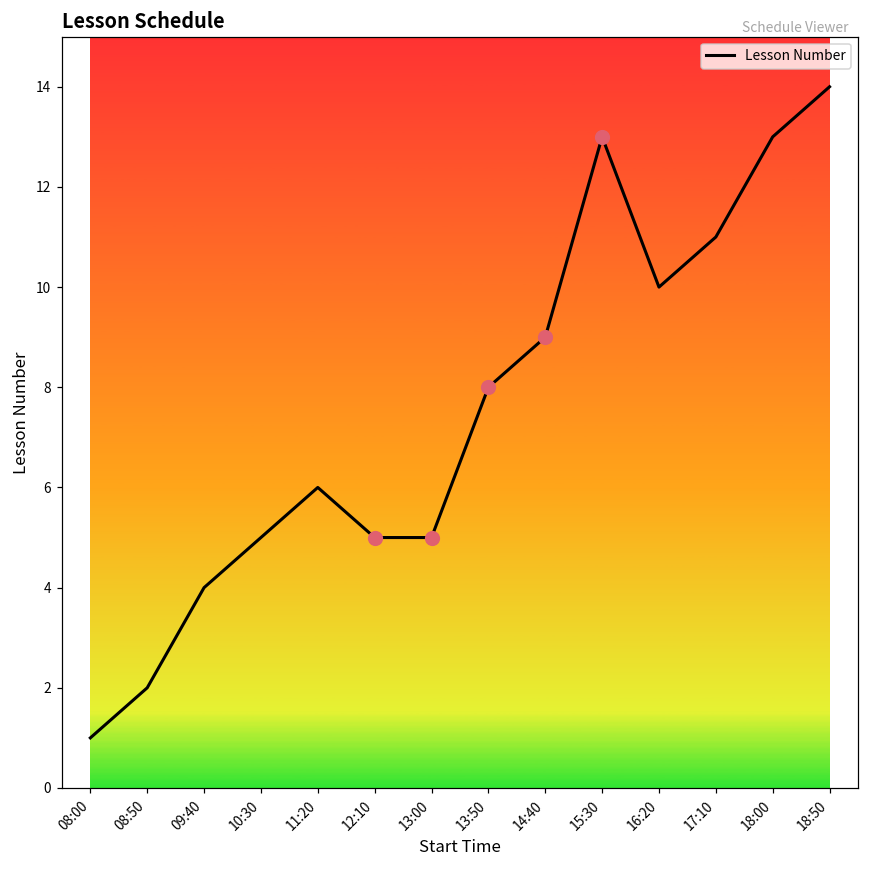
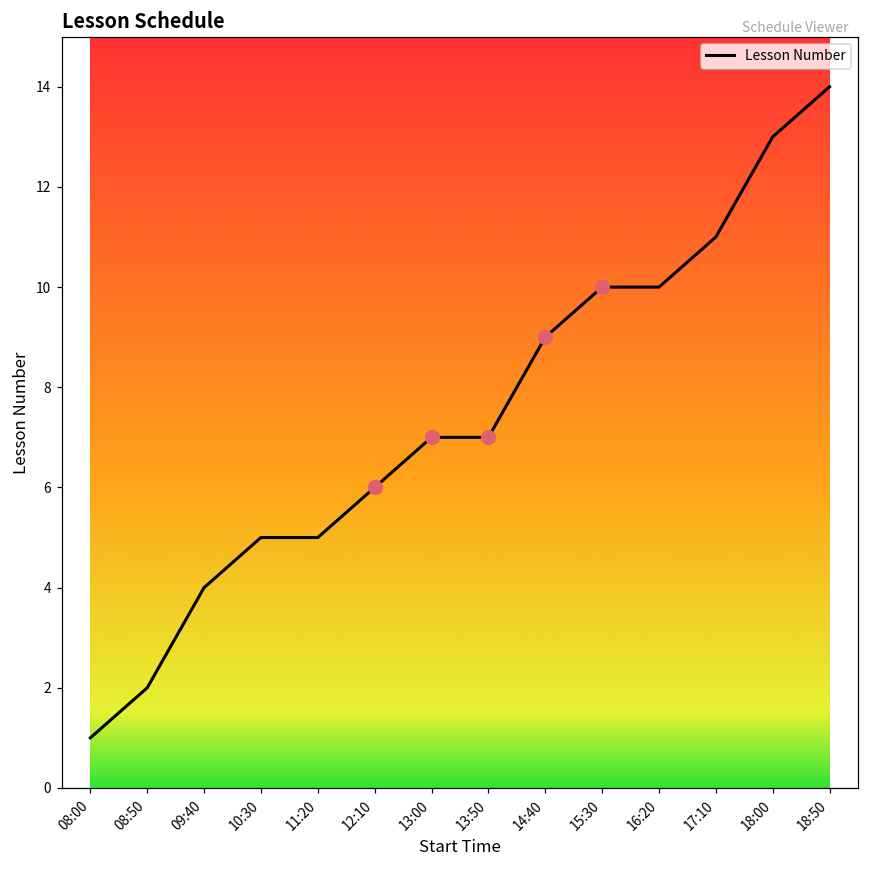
Lesson Number, 11:20: 6 -> 5
Lesson Number, 12:10: 5 -> 6
Lesson Number, 13:00: 5 -> 7
Lesson Number, 13:50: 8 -> 7
Lesson Number, 15:30: 13 -> 10
